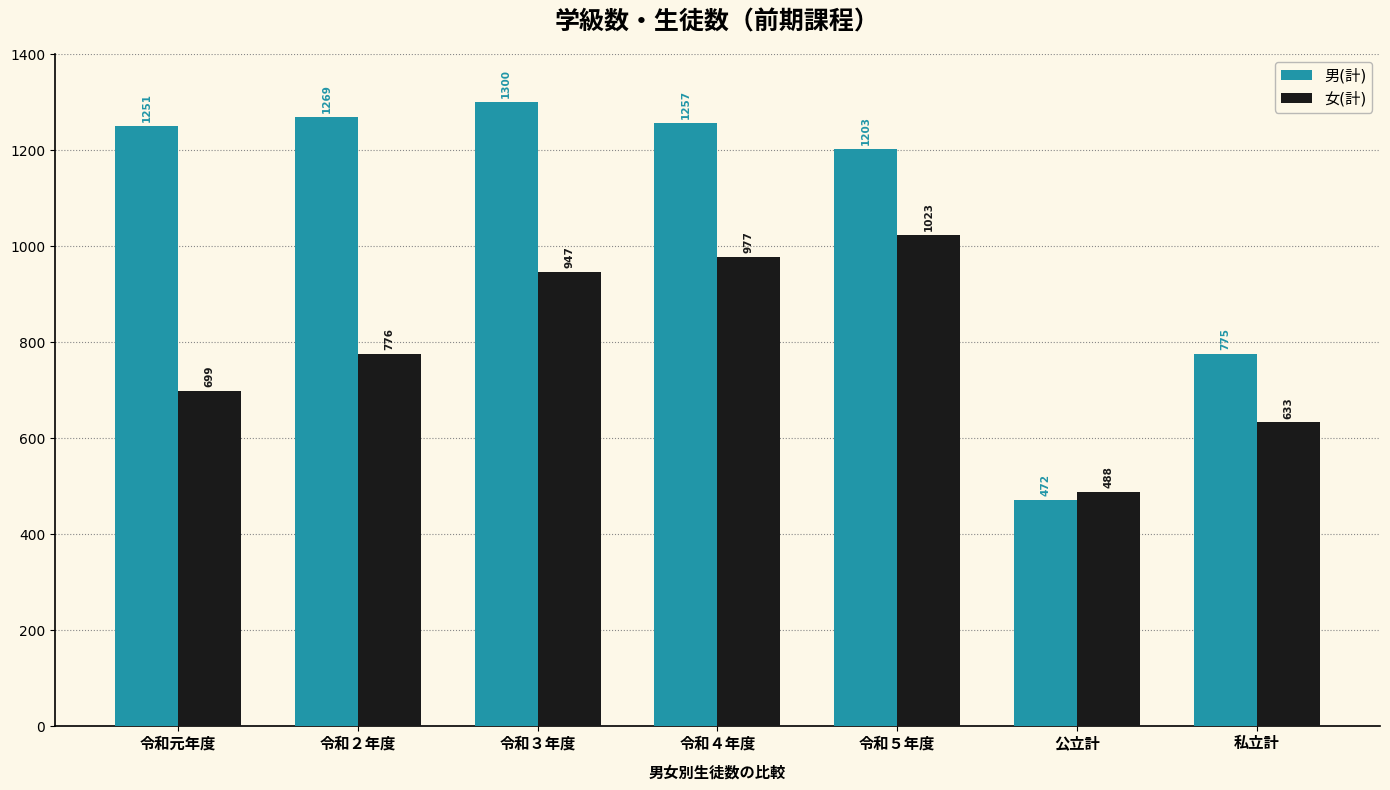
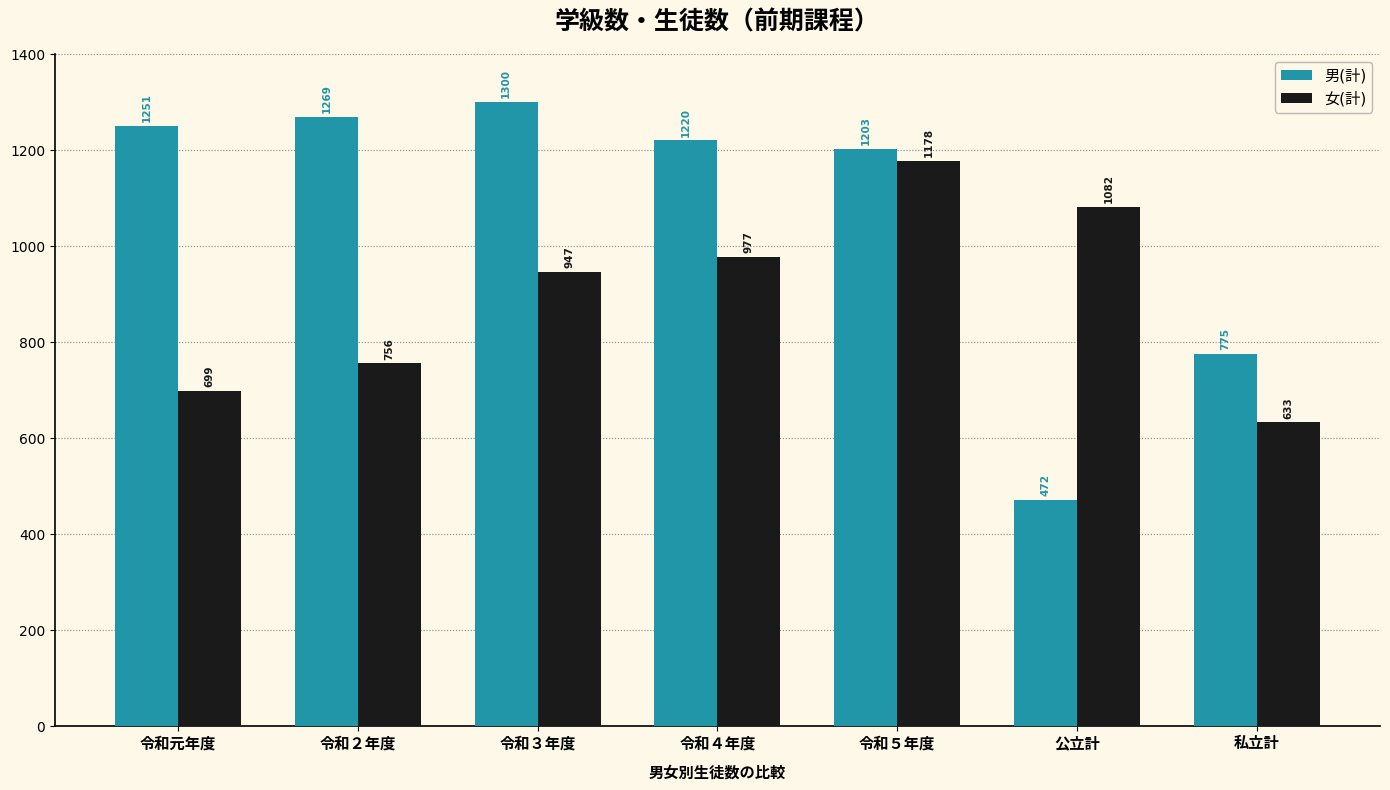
女(計), 令和２年度: 776 -> 756
男(計), 令和４年度: 1257 -> 1220
女(計), 令和５年度: 1023 -> 1178
女(計), 公立計: 488 -> 1082
